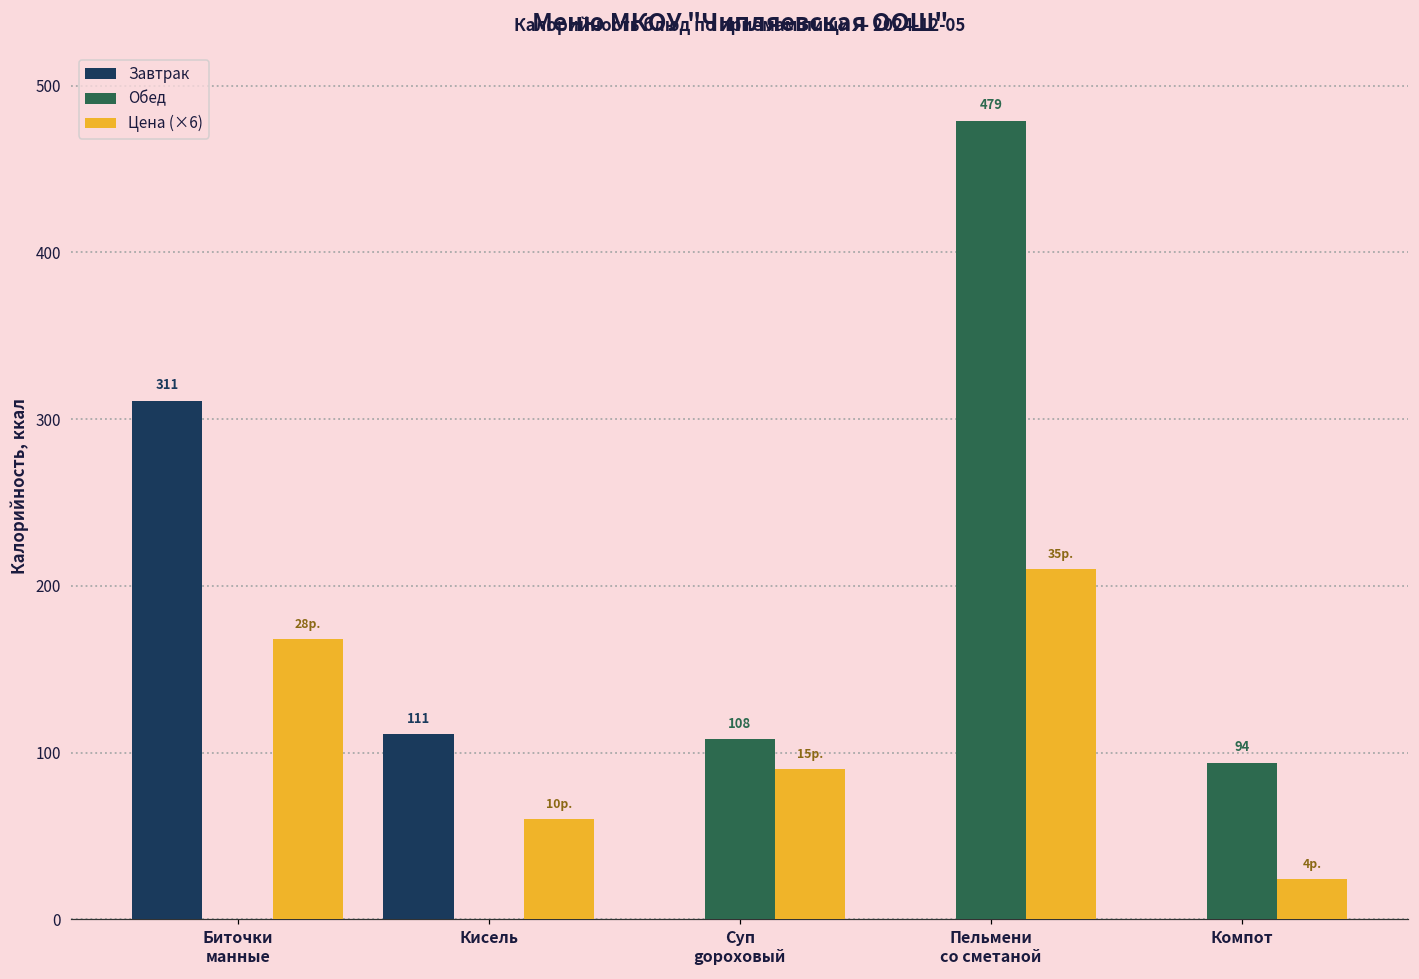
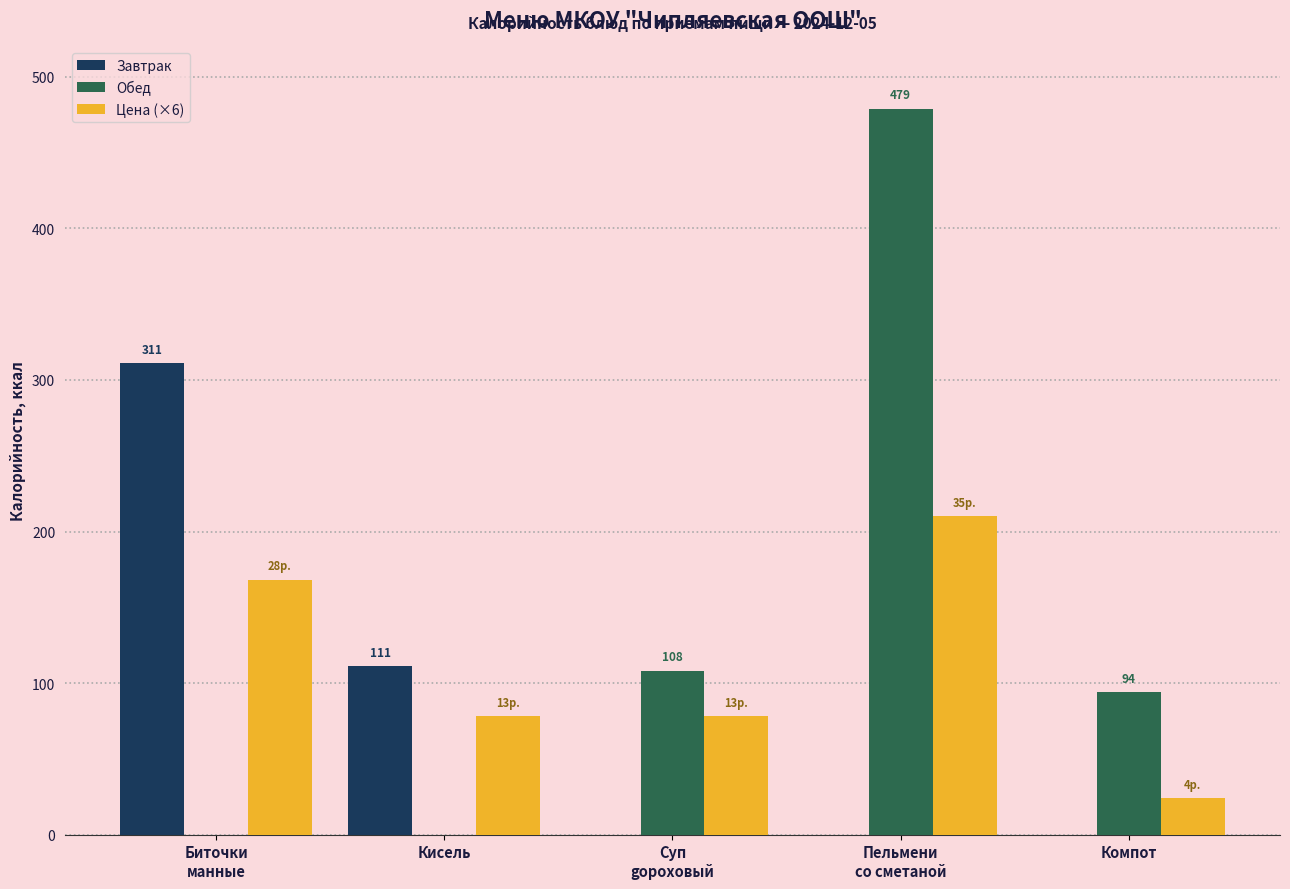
Цена (×6), Кисель: 10р. -> 13р.
Цена (×6), Суп gороховый: 15р. -> 13р.
